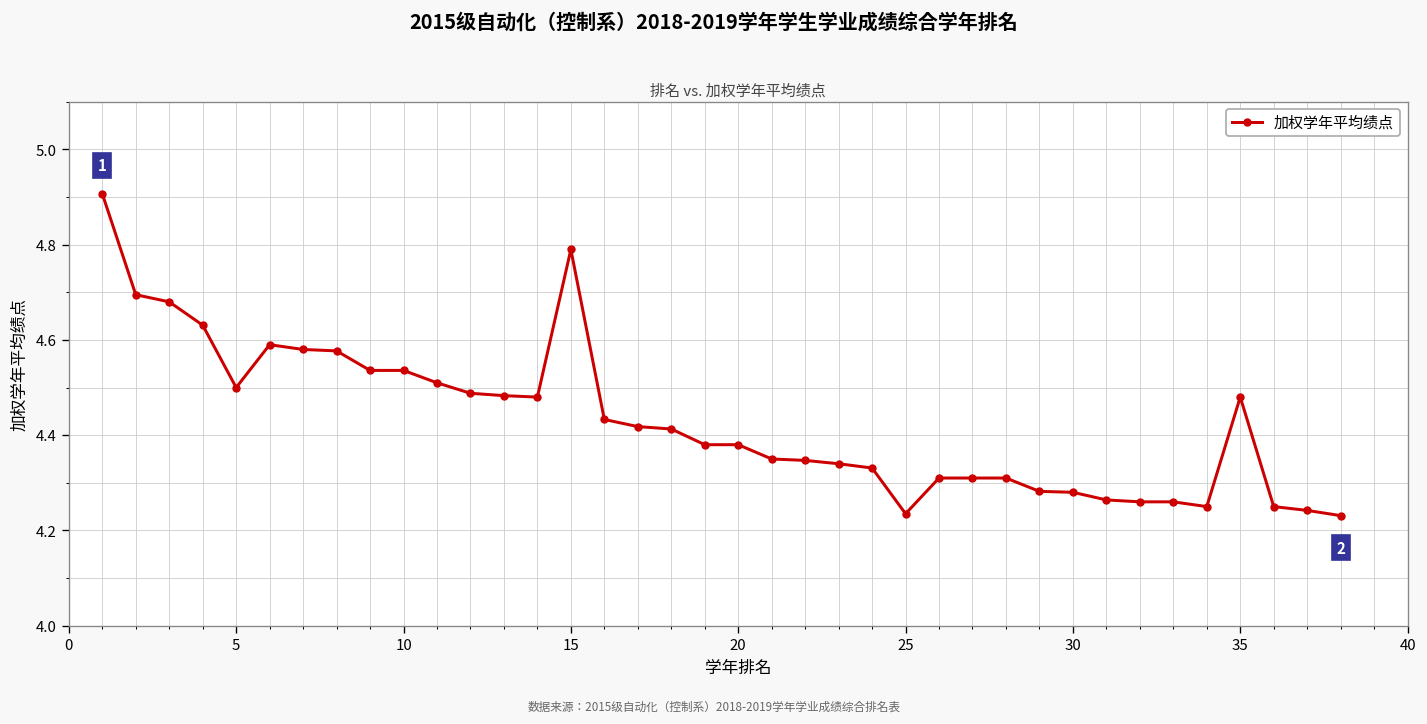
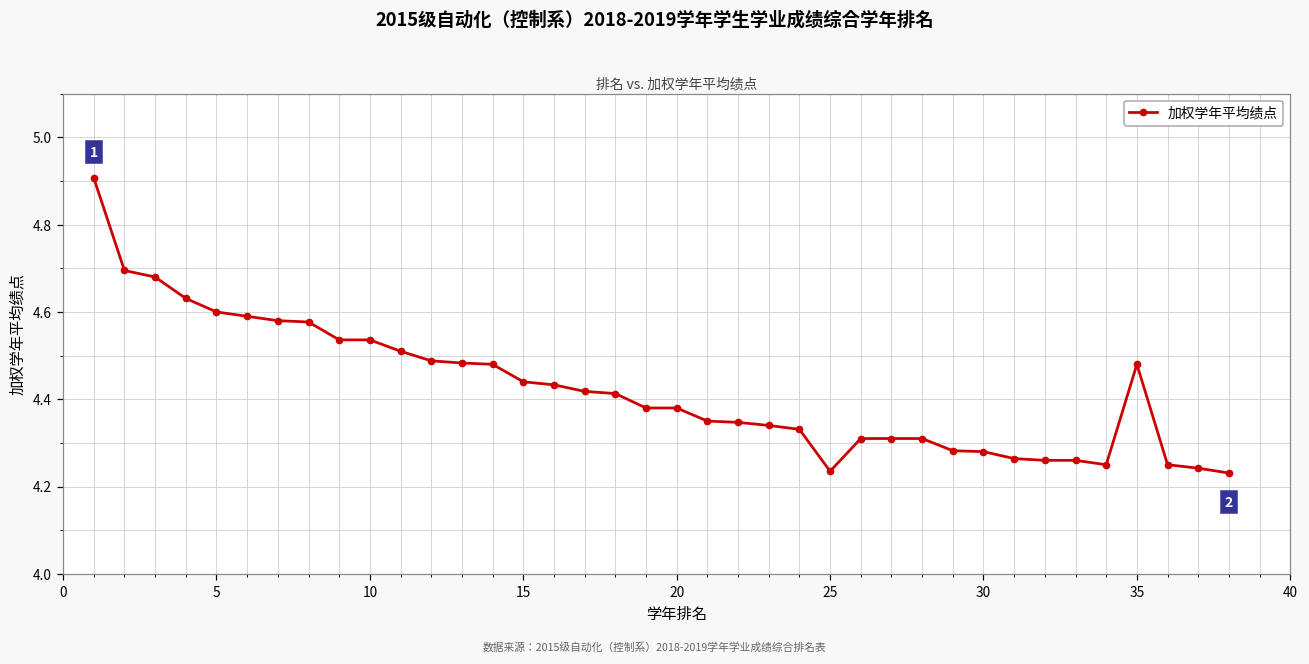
5: 4.5 -> 4.6
15: 4.79 -> 4.44
